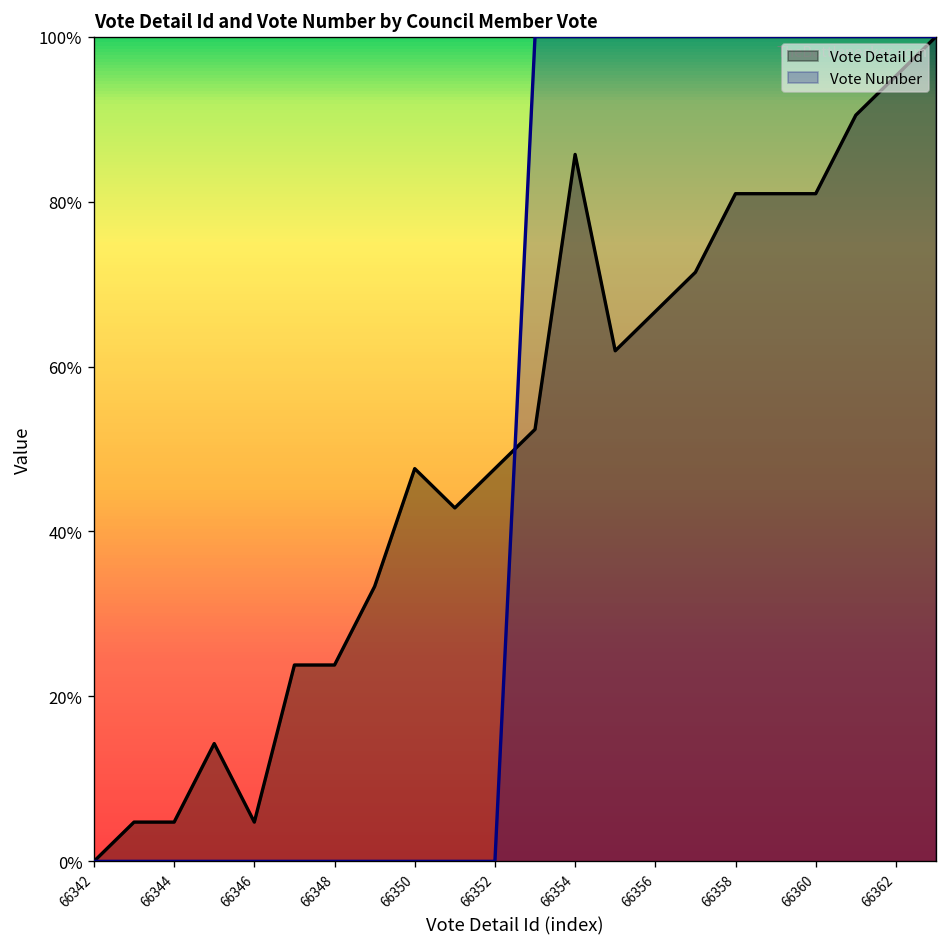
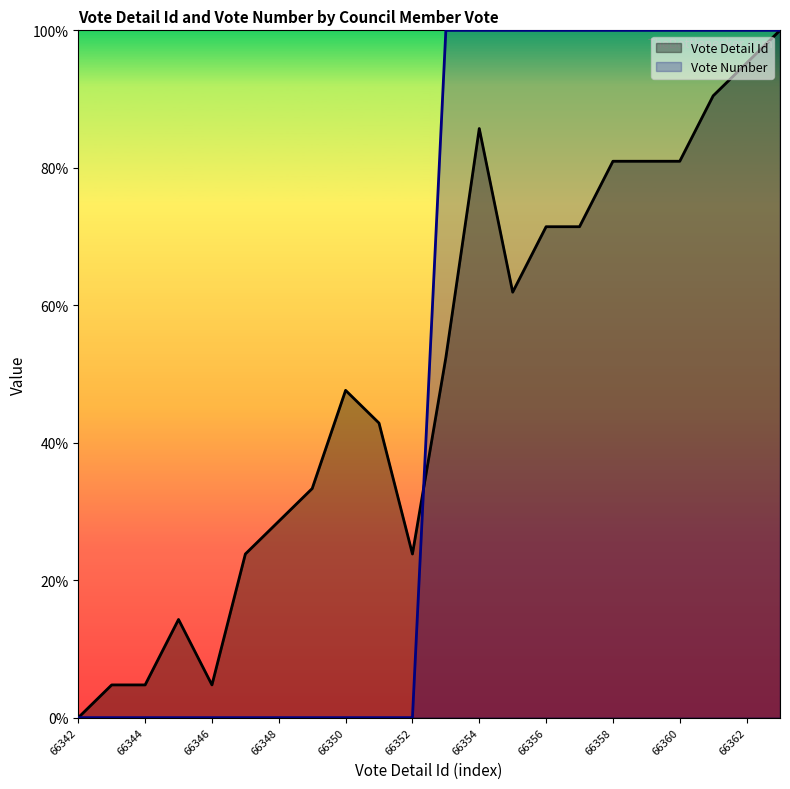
Vote Detail Id, 66348: 24% -> 29%
Vote Detail Id, 66352: 48% -> 24%
Vote Detail Id, 66356: 67% -> 71%
